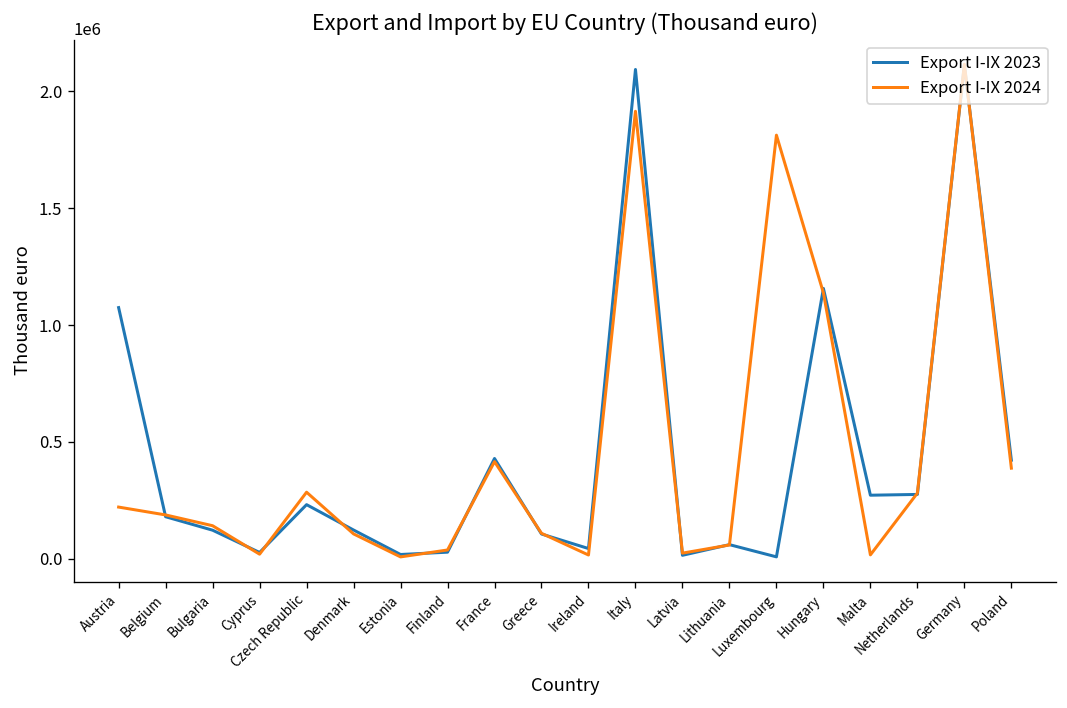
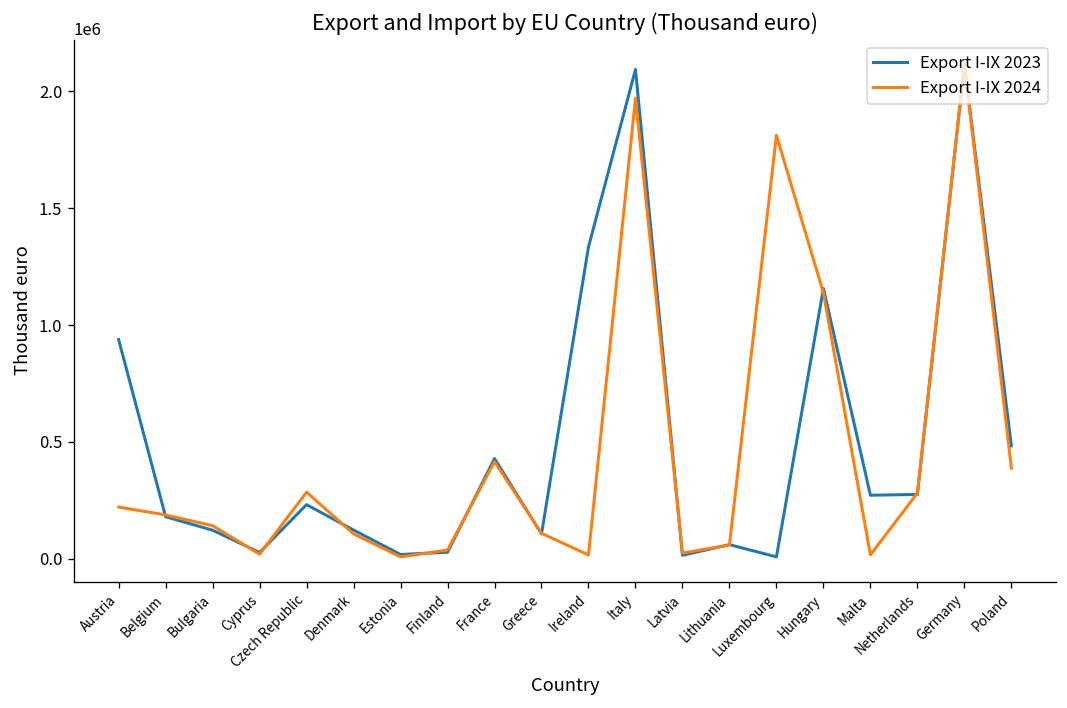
Export I-IX 2023, Austria: 1070000 -> 940000
Export I-IX 2023, Ireland: 40000 -> 1330000
Export I-IX 2024, Italy: 1910000 -> 1970000
Export I-IX 2023, Poland: 420000 -> 480000
